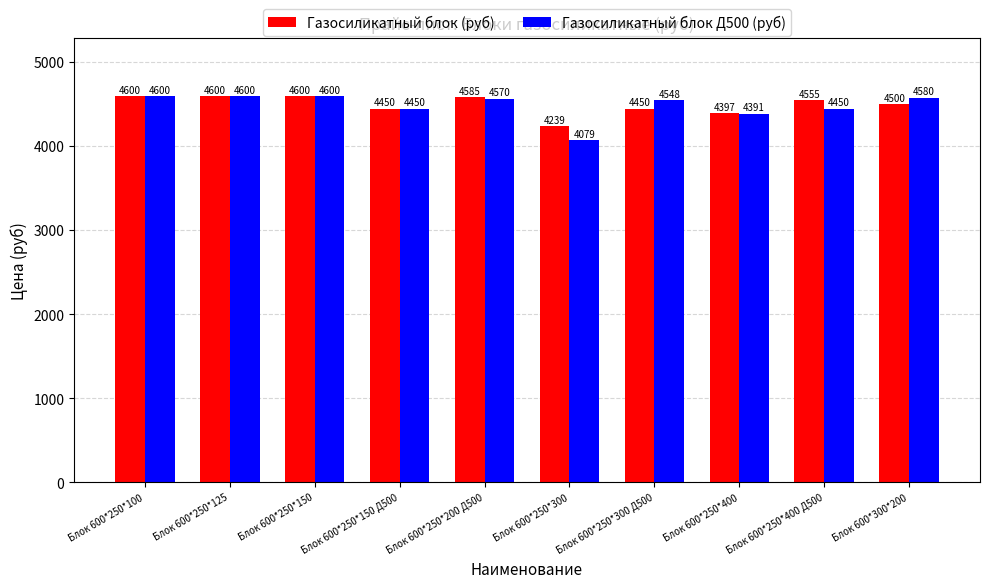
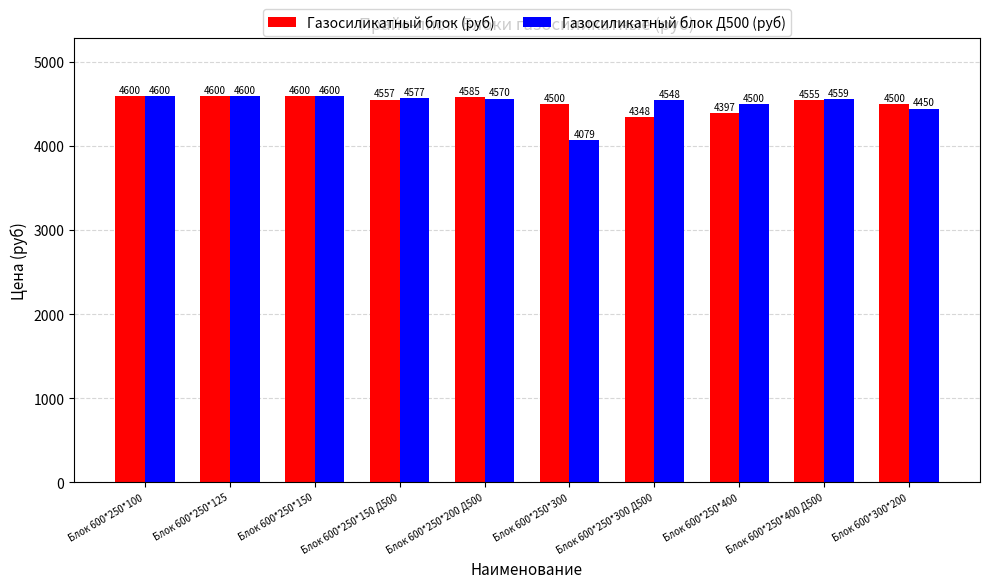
Газосиликатный блок (руб), Блок 600*250*150 Д500: 4450 -> 4557
Газосиликатный блок Д500 (руб), Блок 600*250*150 Д500: 4450 -> 4577
Газосиликатный блок (руб), Блок 600*250*300: 4239 -> 4500
Газосиликатный блок (руб), Блок 600*250*300 Д500: 4450 -> 4348
Газосиликатный блок Д500 (руб), Блок 600*250*400: 4391 -> 4500
Газосиликатный блок Д500 (руб), Блок 600*250*400 Д500: 4450 -> 4559
Газосиликатный блок Д500 (руб), Блок 600*300*200: 4580 -> 4450
